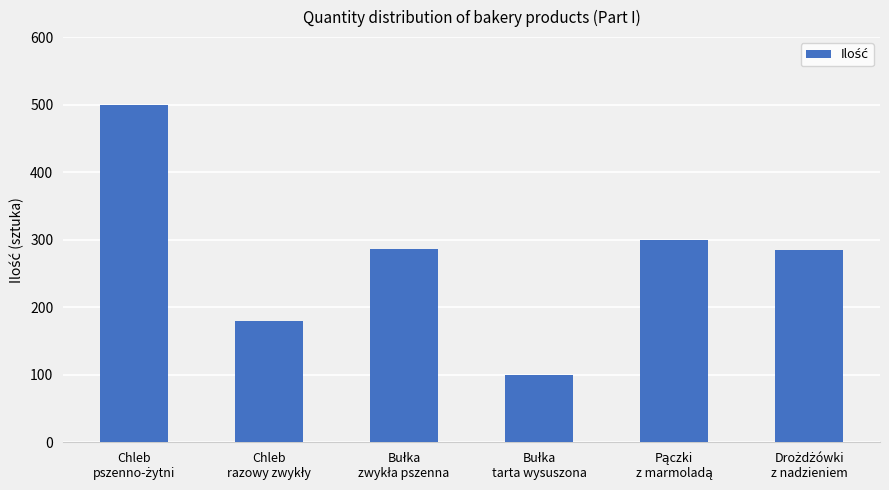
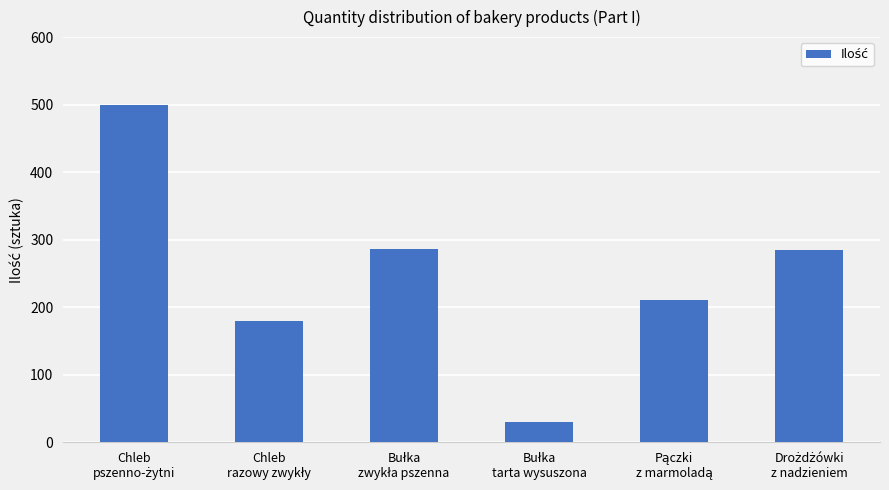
Bułka tarta wysuszona: 100 -> 30
Pączki z marmoladą: 300 -> 210
